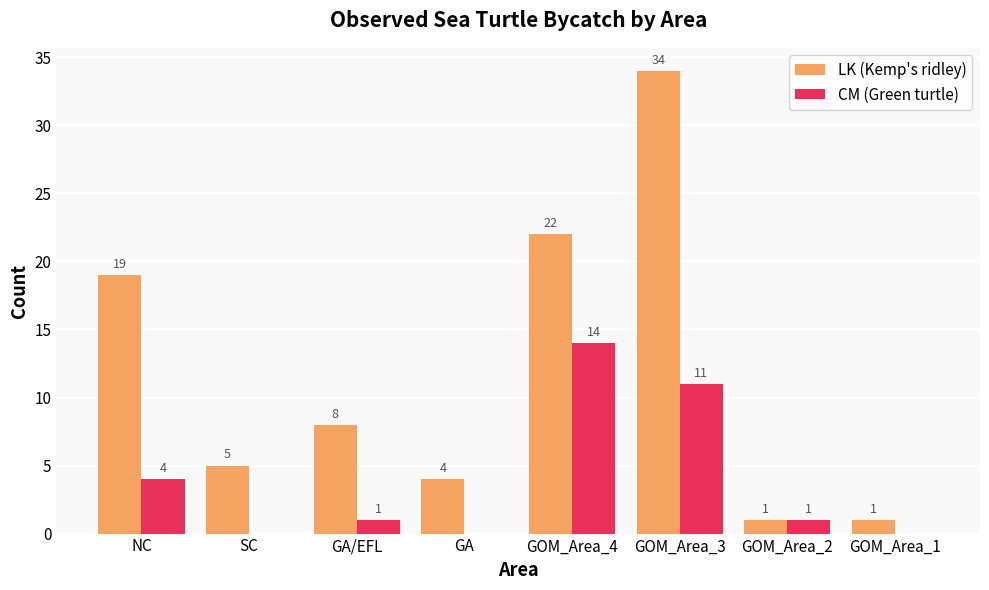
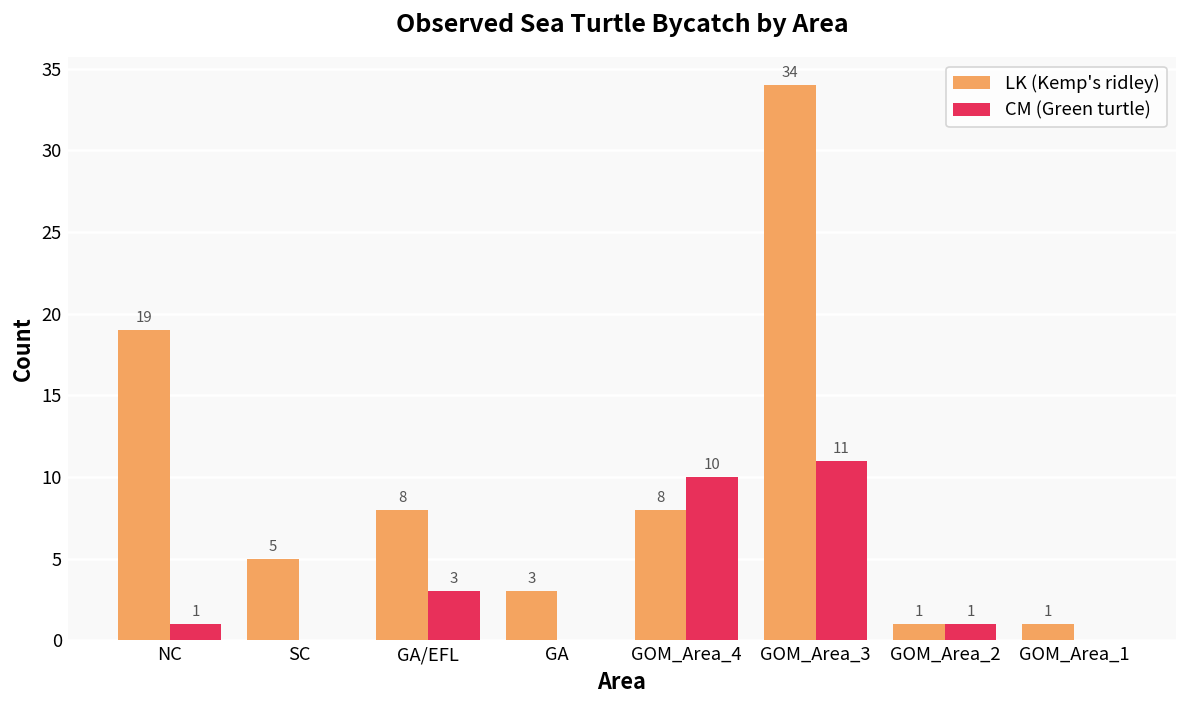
CM (Green turtle), NC: 4 -> 1
CM (Green turtle), GA/EFL: 1 -> 3
LK (Kemp's ridley), GA: 4 -> 3
LK (Kemp's ridley), GOM_Area_4: 22 -> 8
CM (Green turtle), GOM_Area_4: 14 -> 10
